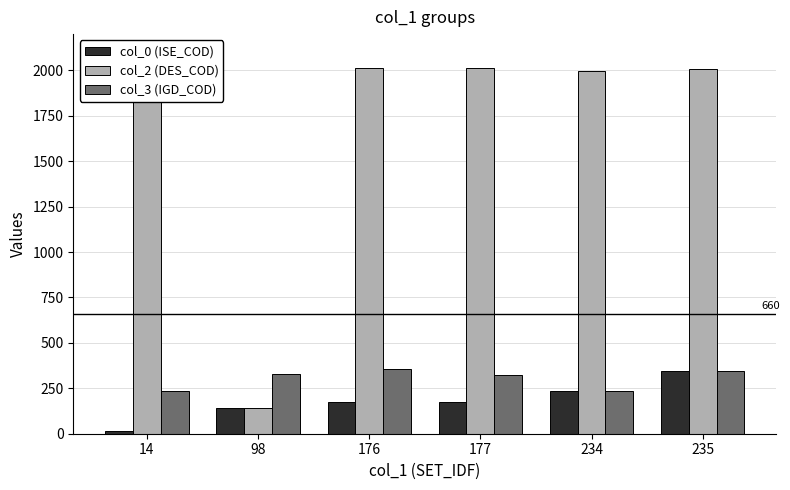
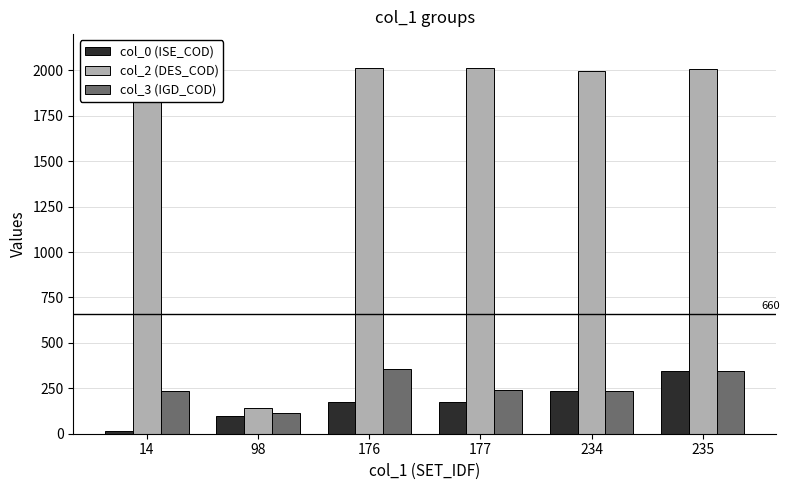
col_0 (ISE_COD), 98: 140 -> 100
col_3 (IGD_COD), 98: 330 -> 110
col_3 (IGD_COD), 177: 330 -> 240
